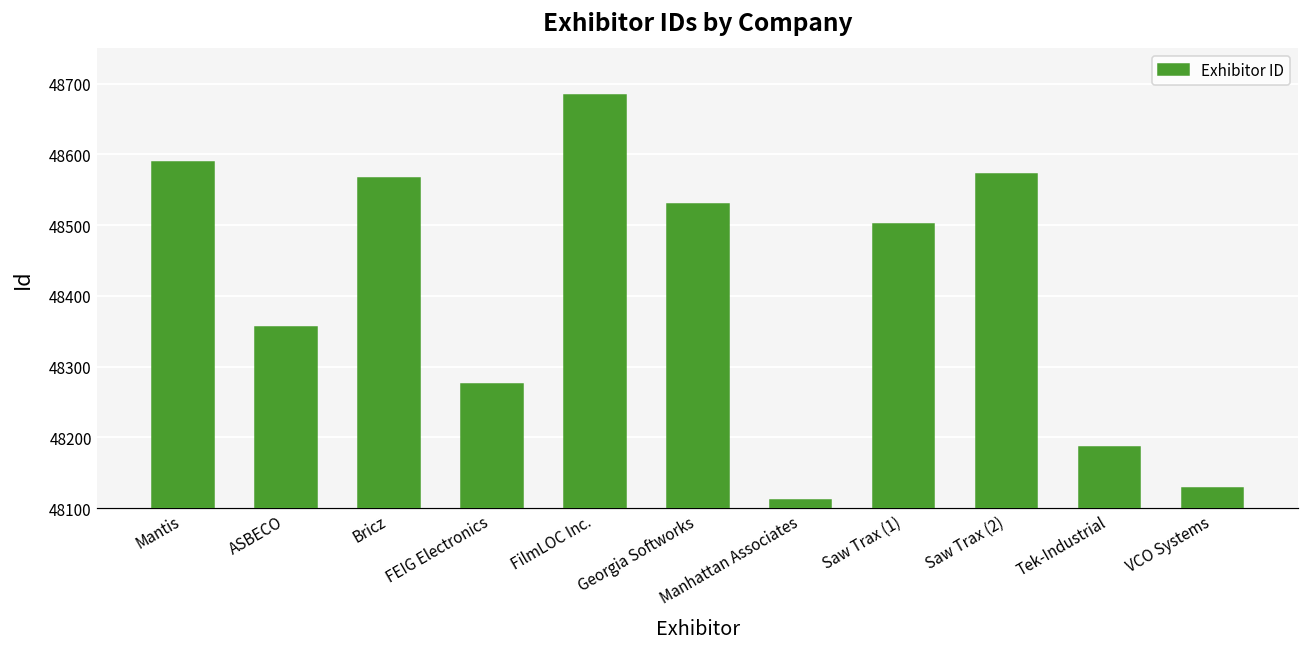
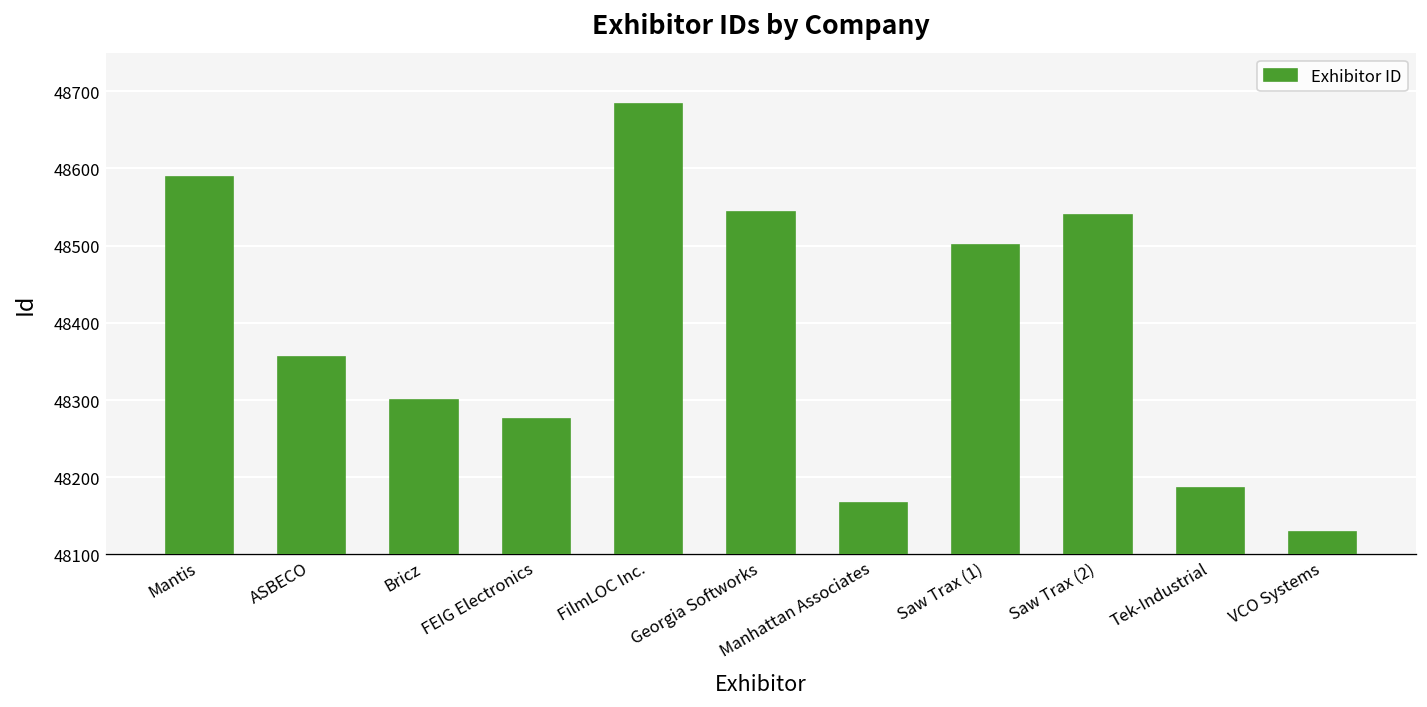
Bricz: 48570 -> 48300
Georgia Softworks: 48530 -> 48540
Manhattan Associates: 48110 -> 48170
Saw Trax (2): 48570 -> 48540
